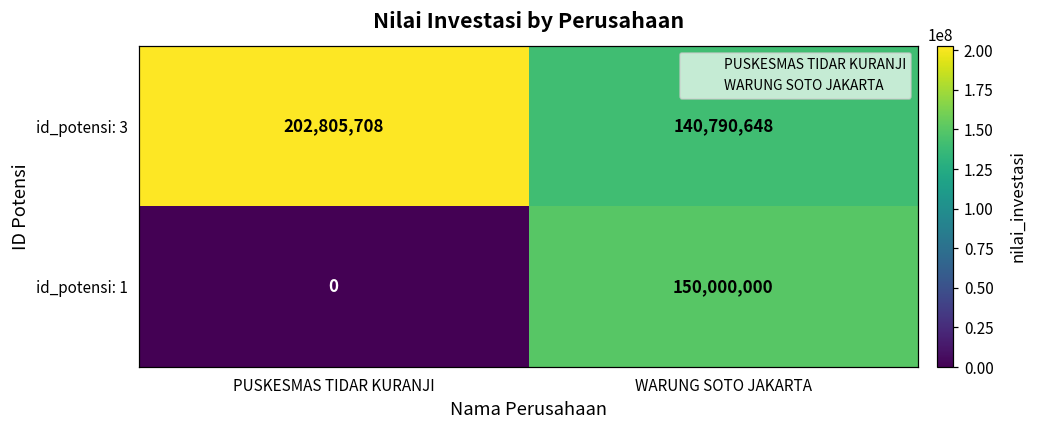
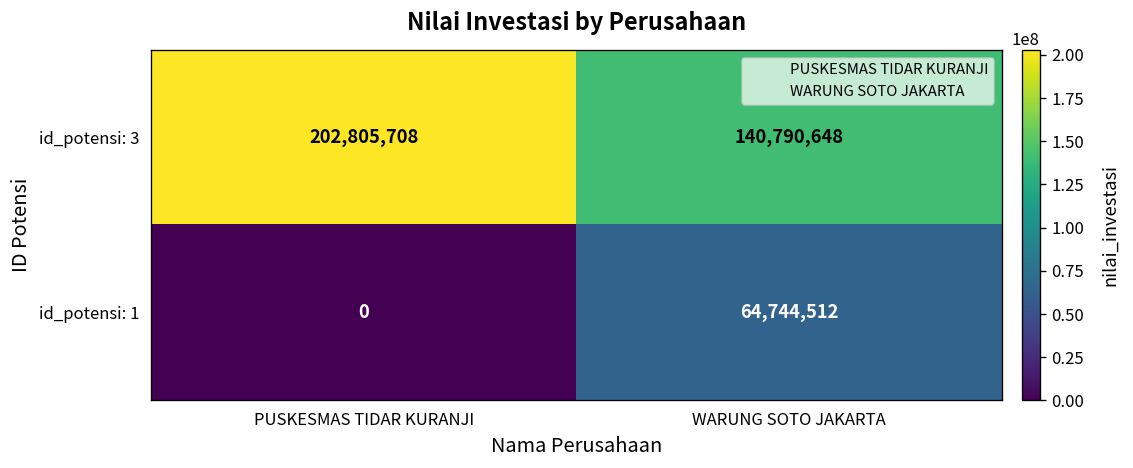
id_potensi: 1, WARUNG SOTO JAKARTA: 150,000,000 -> 64,744,512
